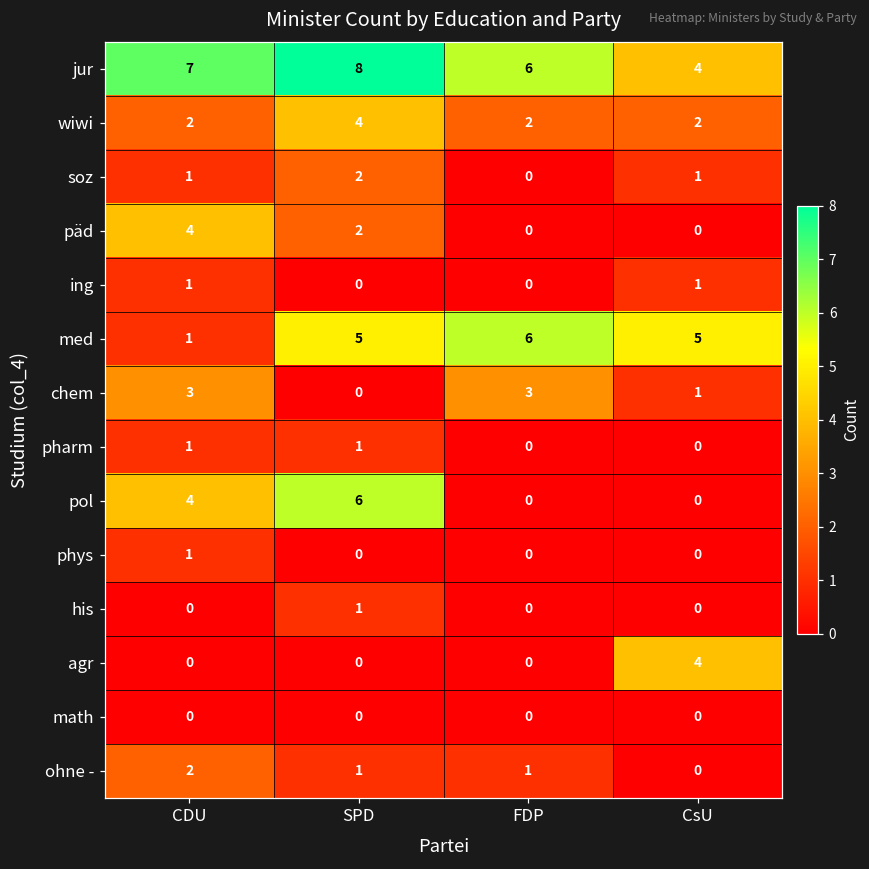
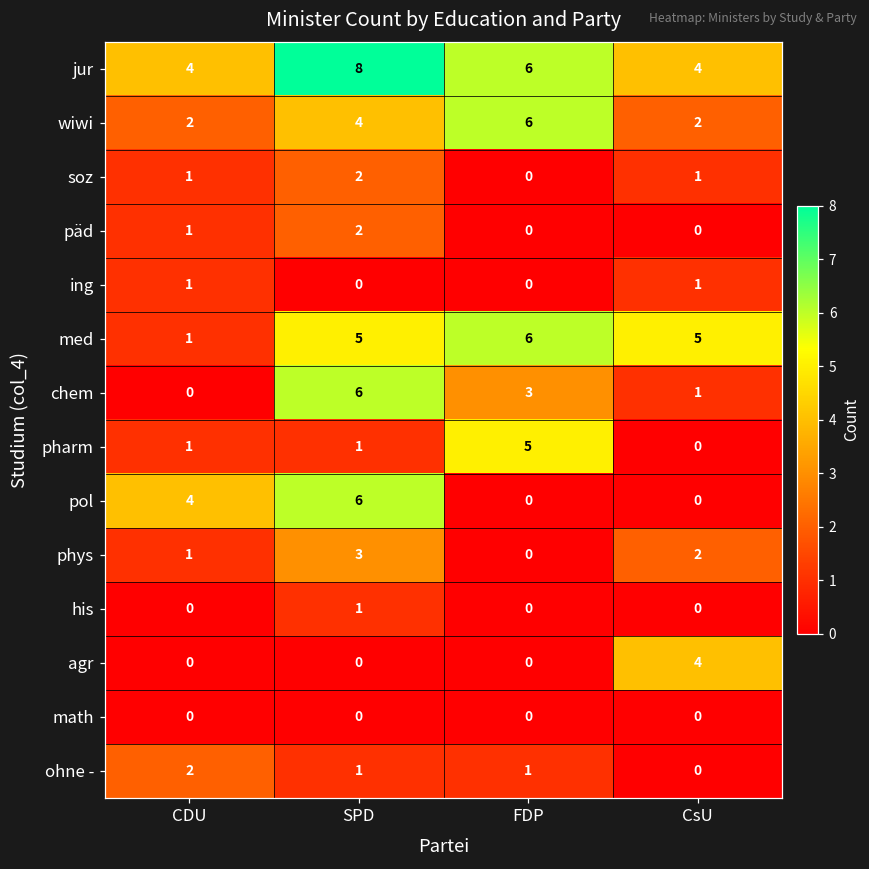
jur, CDU: 7 -> 4
wiwi, FDP: 2 -> 6
päd, CDU: 4 -> 1
chem, CDU: 3 -> 0
chem, SPD: 0 -> 6
pharm, FDP: 0 -> 5
phys, SPD: 0 -> 3
phys, CsU: 0 -> 2
